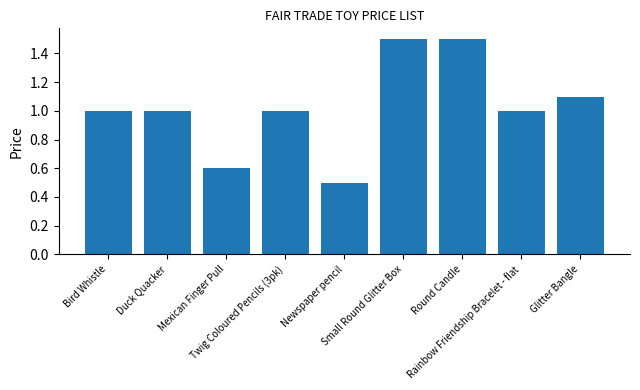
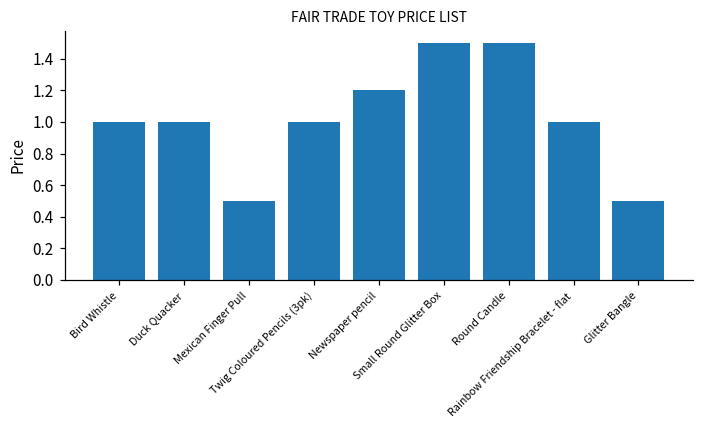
Mexican Finger Pull: 0.6 -> 0.5
Newspaper pencil: 0.5 -> 1.2
Glitter Bangle: 1.1 -> 0.5
